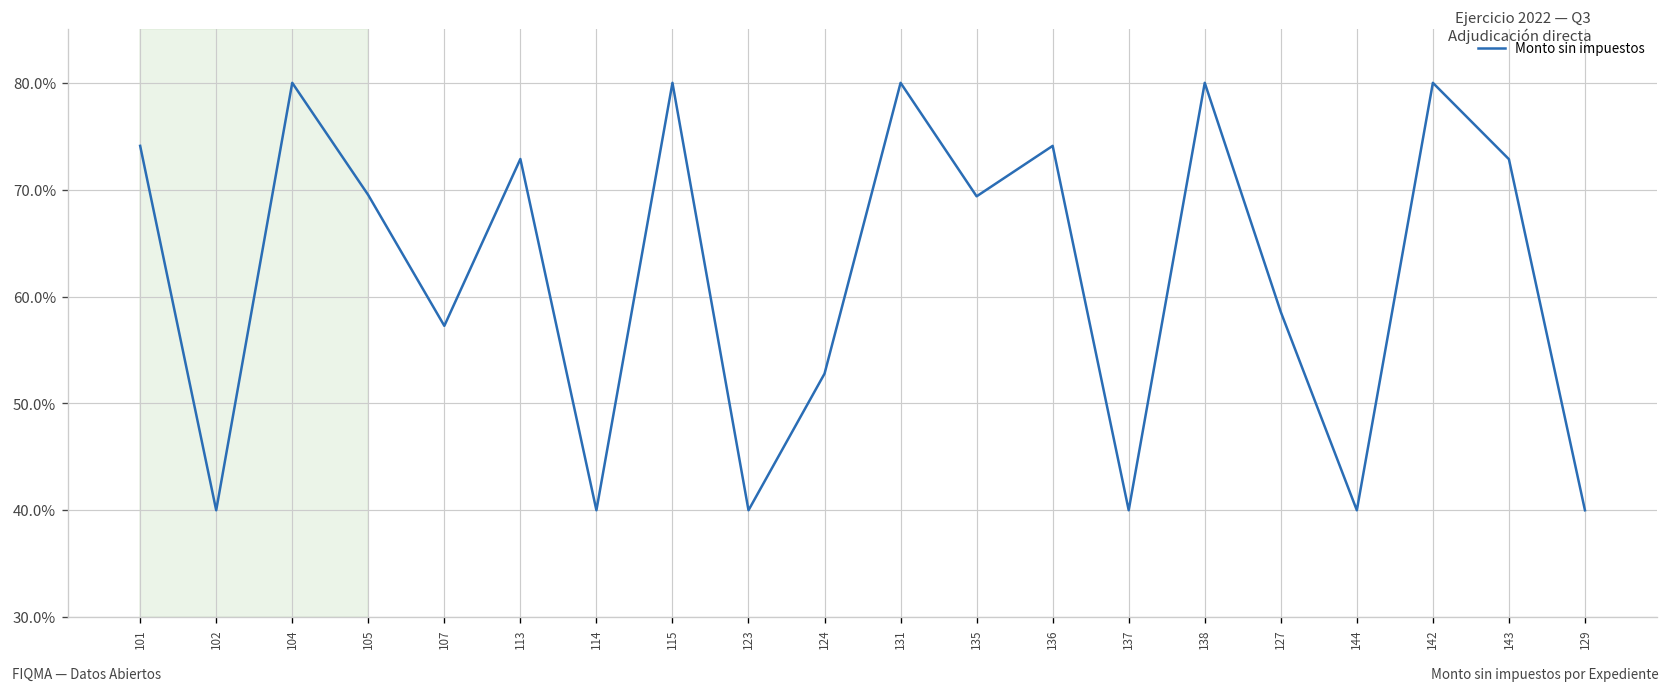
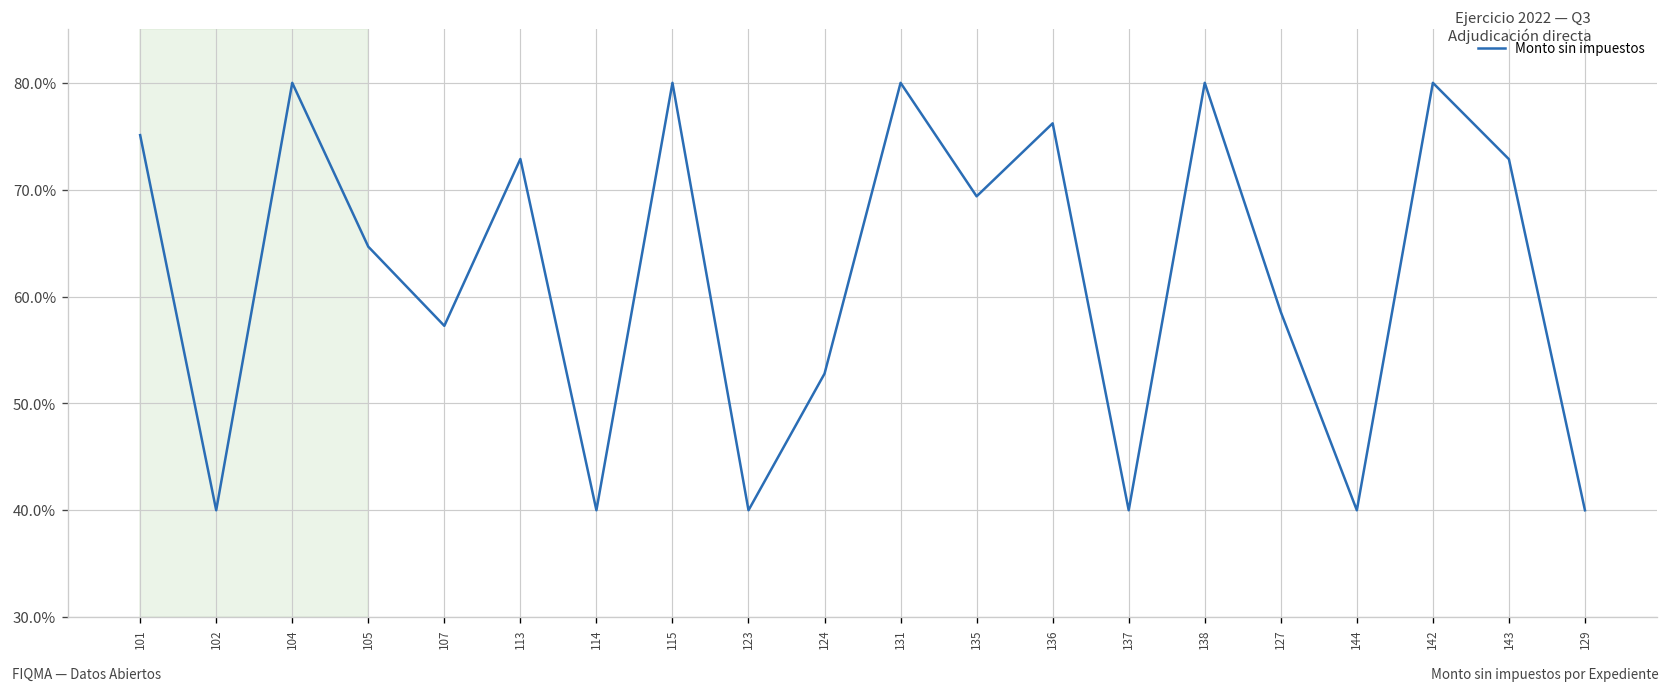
101: 74% -> 75%
105: 69% -> 65%
136: 74% -> 76%
